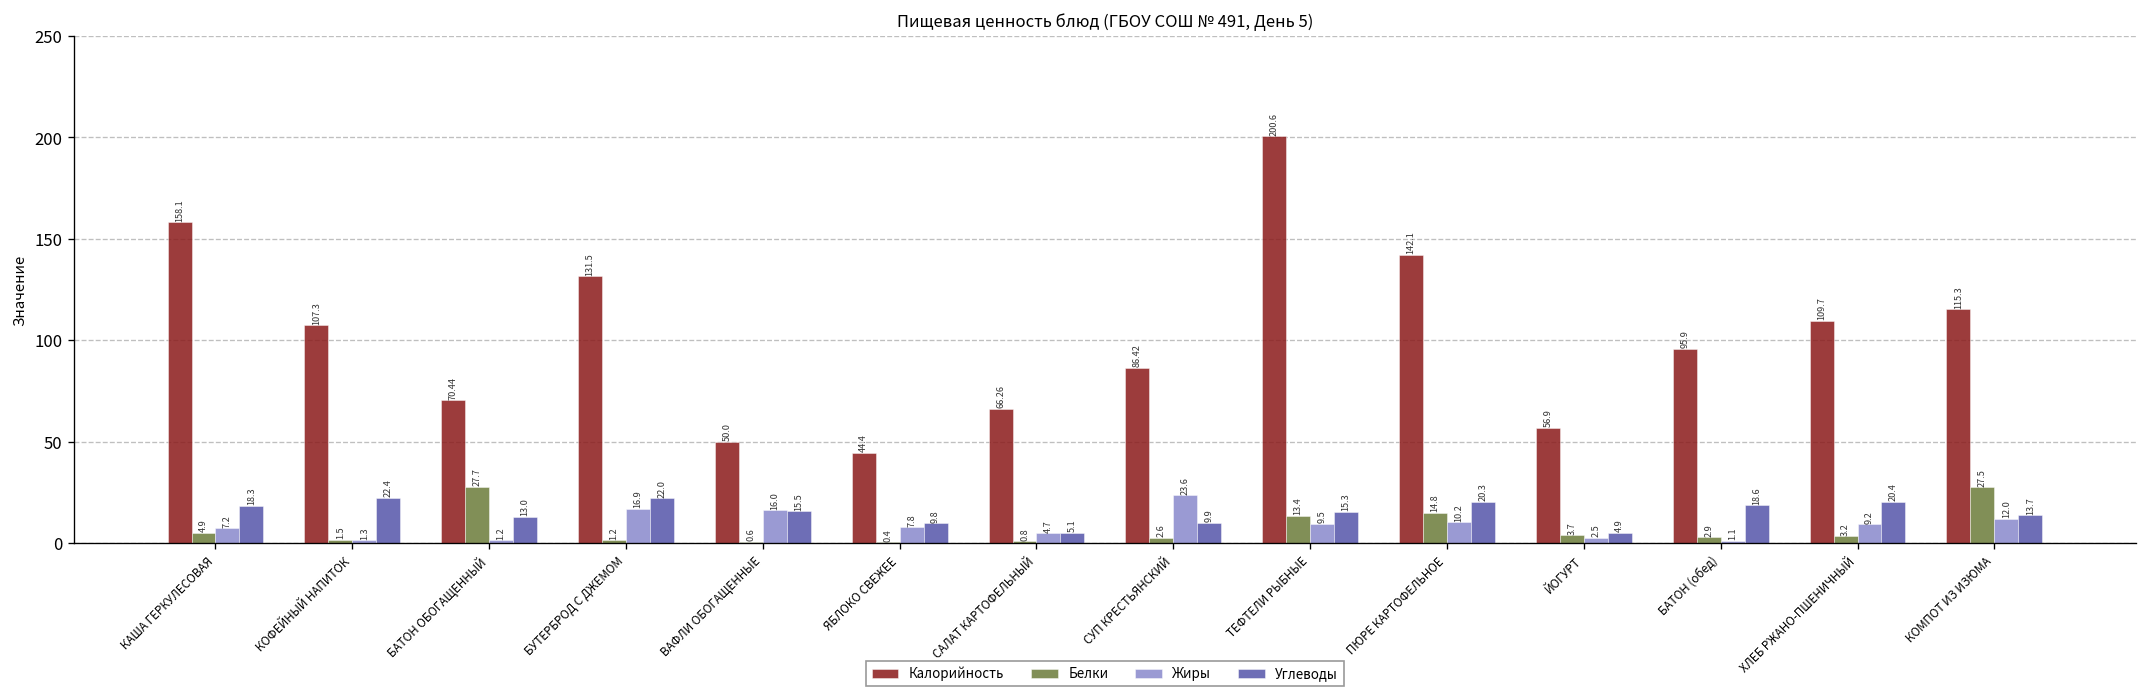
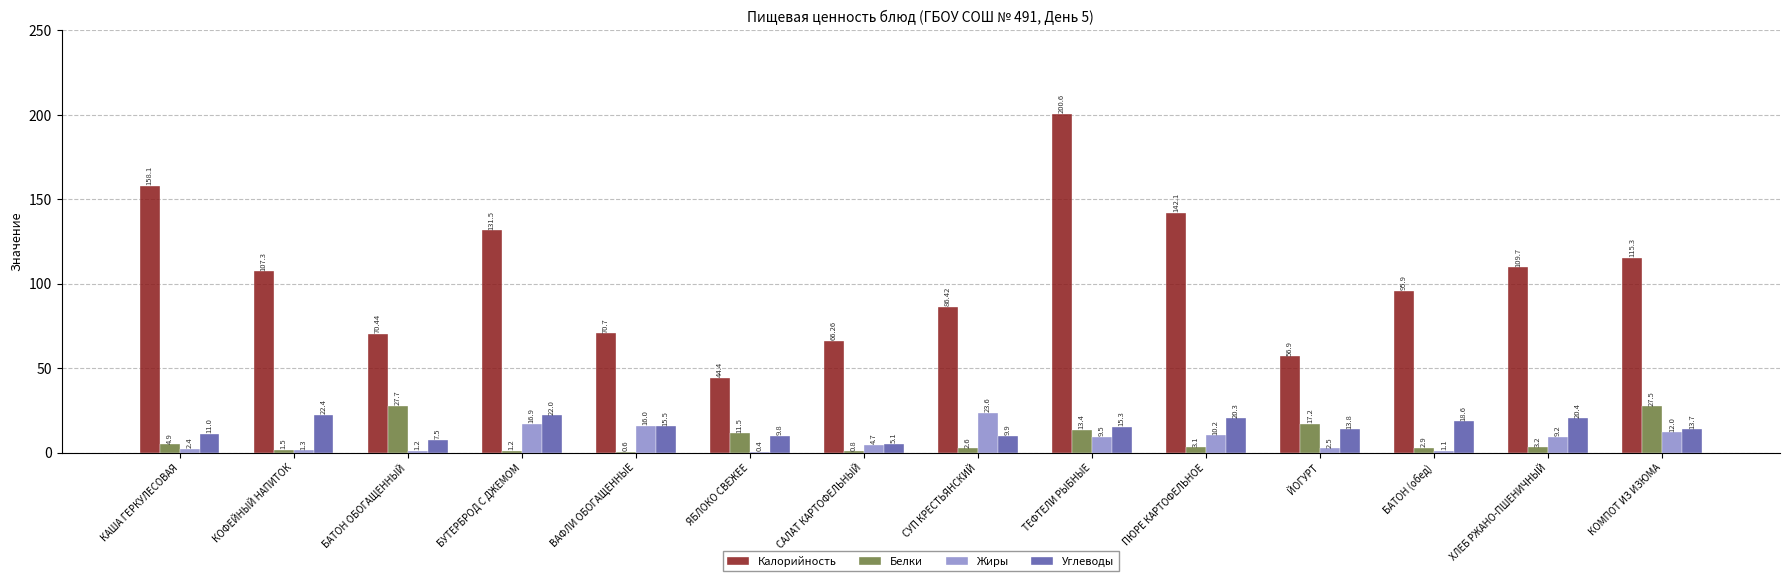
Жиры, КАША ГЕРКУЛЕСОВАЯ: 7.2 -> 2.4
Углеводы, КАША ГЕРКУЛЕСОВАЯ: 18.3 -> 11.0
Углеводы, БАТОН ОБОГАЩЕННЫЙ: 13.0 -> 7.5
Калорийность, ВАФЛИ ОБОГАЩЕННЫЕ: 50.0 -> 70.7
Белки, ЯБЛОКО СВЕЖЕЕ: 0.4 -> 11.5
Жиры, ЯБЛОКО СВЕЖЕЕ: 7.8 -> 0.4
Белки, ПЮРЕ КАРТОФЕЛЬНОЕ: 14.8 -> 3.1
Белки, ЙОГУРТ: 3.7 -> 17.2
Углеводы, ЙОГУРТ: 4.9 -> 13.8
